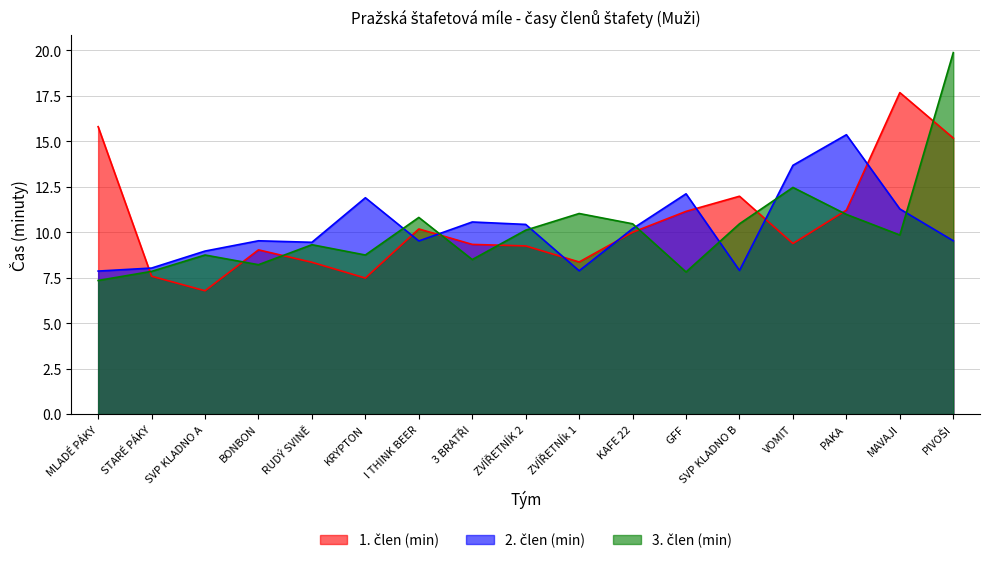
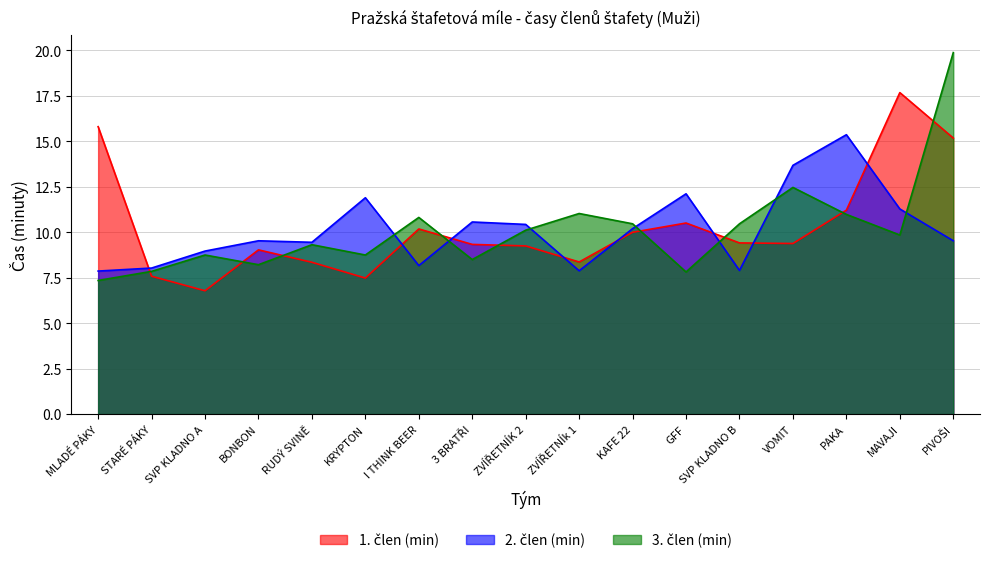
2. člen (min), I THINK BEER: 9.5 -> 8.2
1. člen (min), GFF: 11.2 -> 10.5
1. člen (min), SVP KLADNO B: 12.0 -> 9.4
